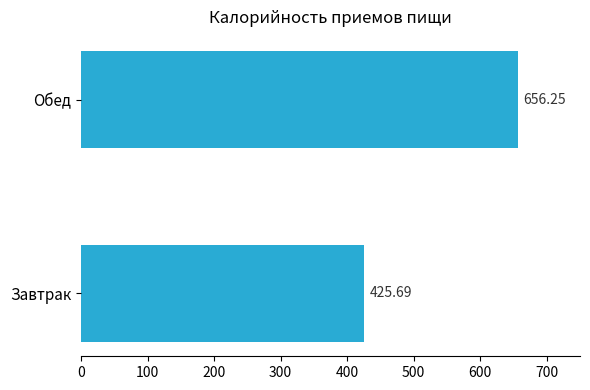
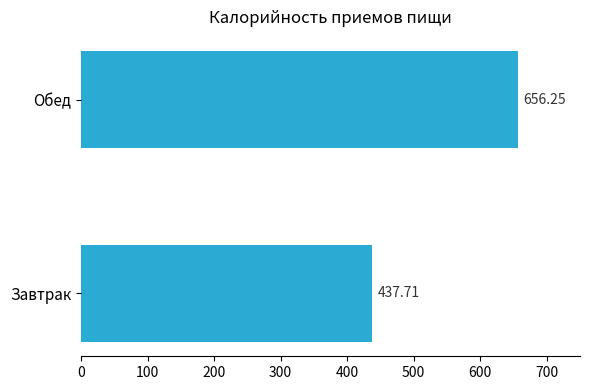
Завтрак: 425.69 -> 437.71
